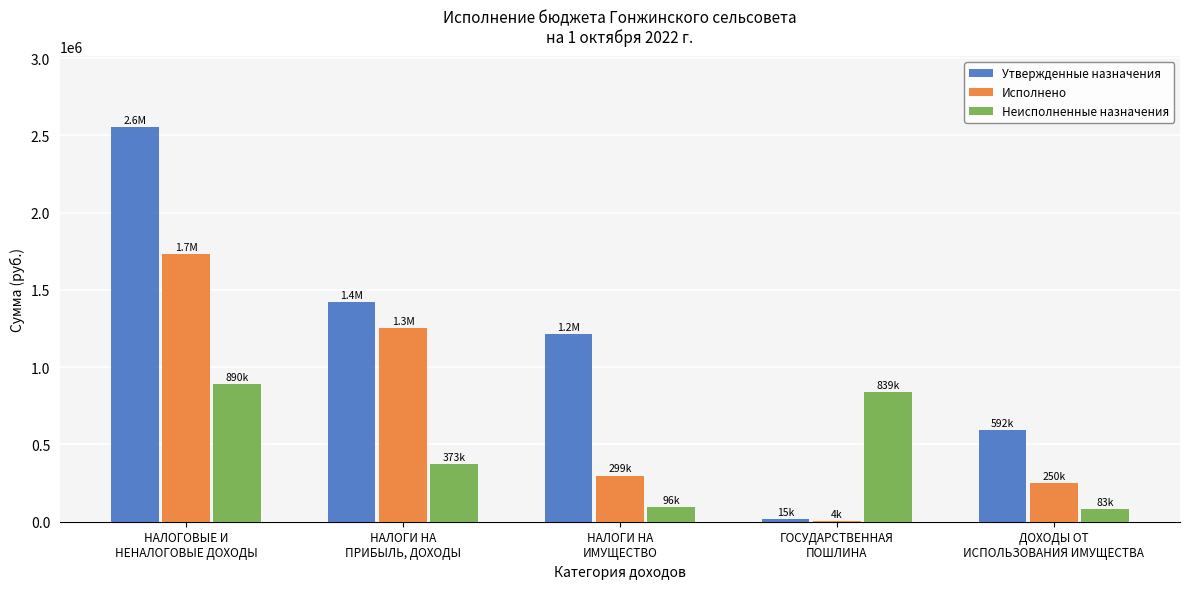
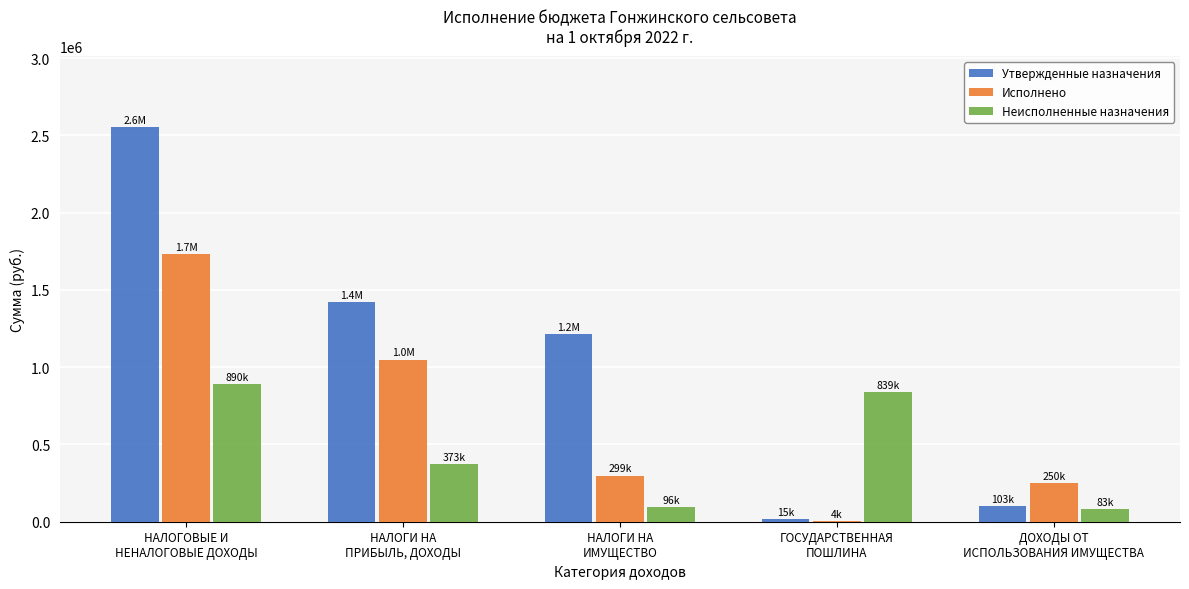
Исполнено, НАЛОГИ НА ПРИБЫЛЬ, ДОХОДЫ: 1.3M -> 1.0M
Утвержденные назначения, ДОХОДЫ ОТ ИСПОЛЬЗОВАНИЯ ИМУЩЕСТВА: 592k -> 103k
